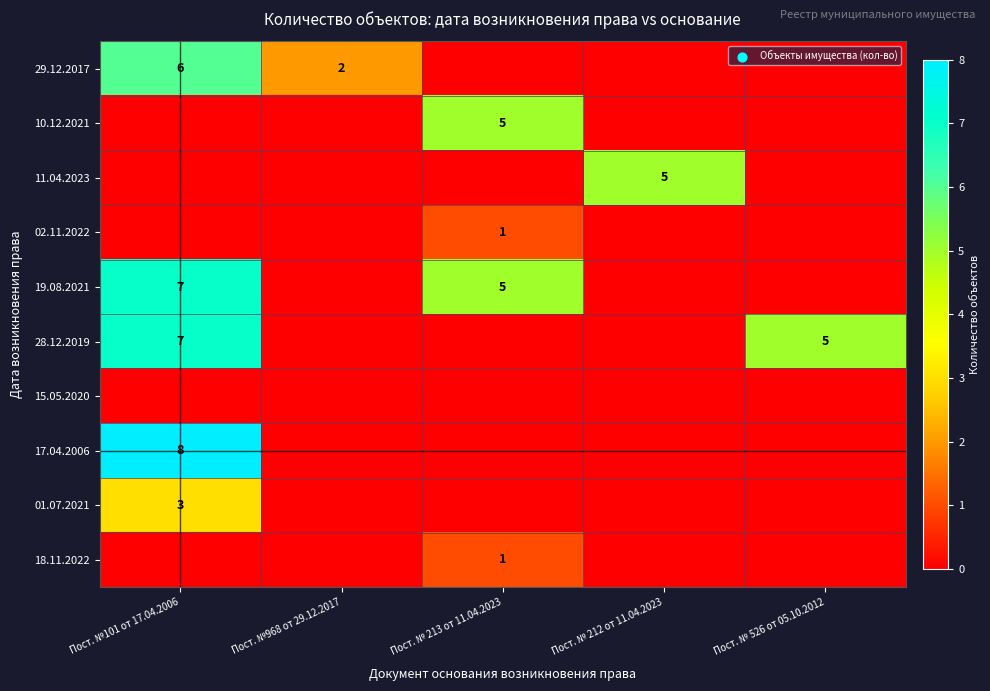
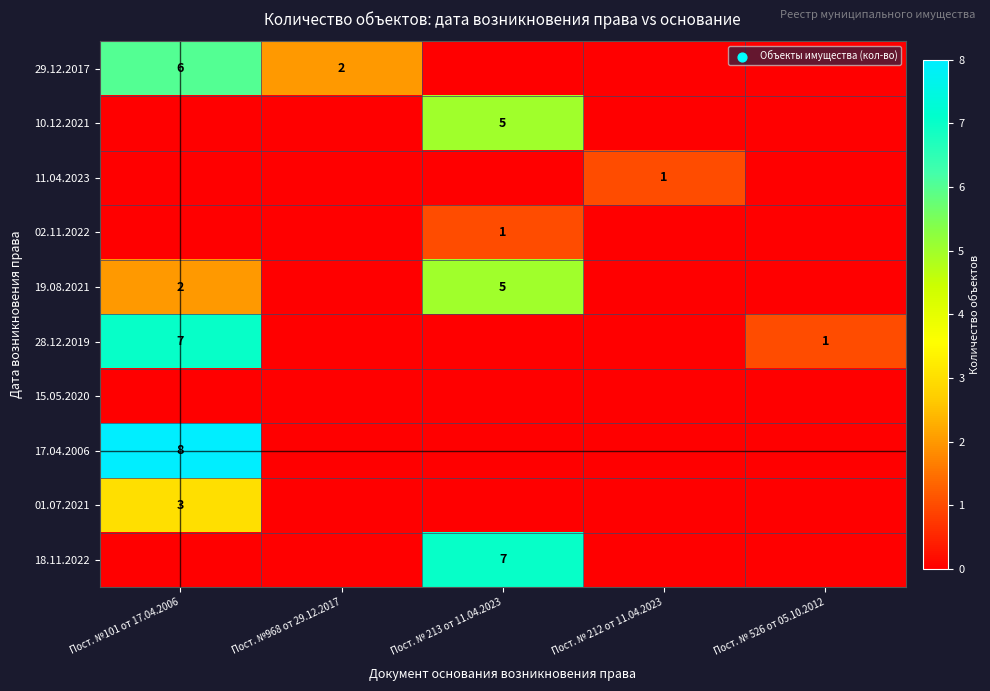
11.04.2023, Пост. № 212 от 11.04.2023: 5 -> 1
19.08.2021, Пост. №101 от 17.04.2006: 7 -> 2
28.12.2019, Пост. № 526 от 05.10.2012: 5 -> 1
18.11.2022, Пост. № 213 от 11.04.2023: 1 -> 7
